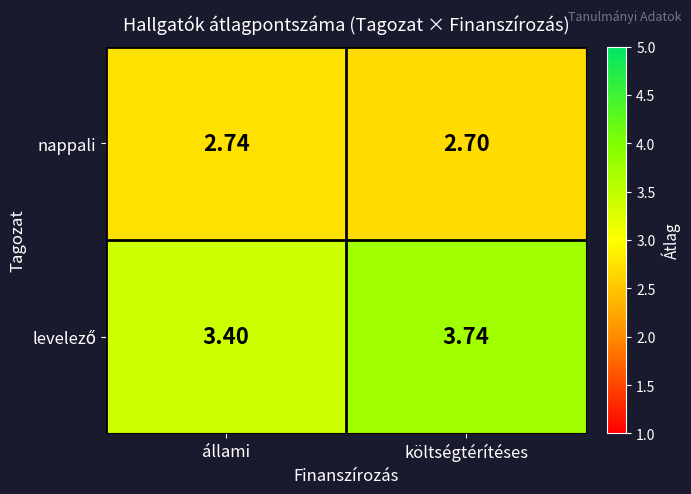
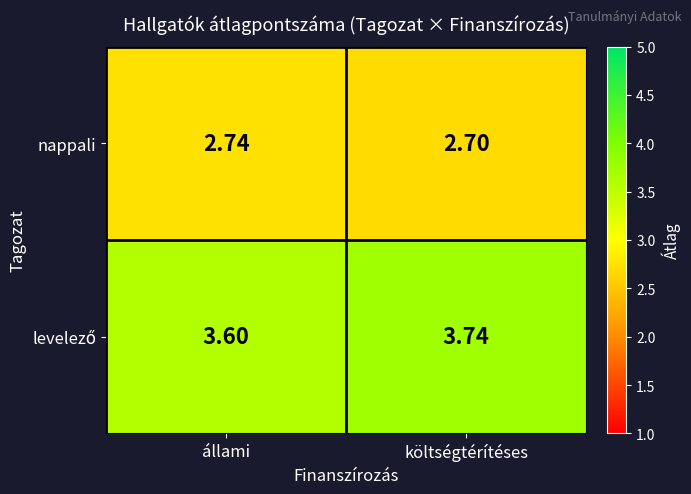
levelező, állami: 3.40 -> 3.60
